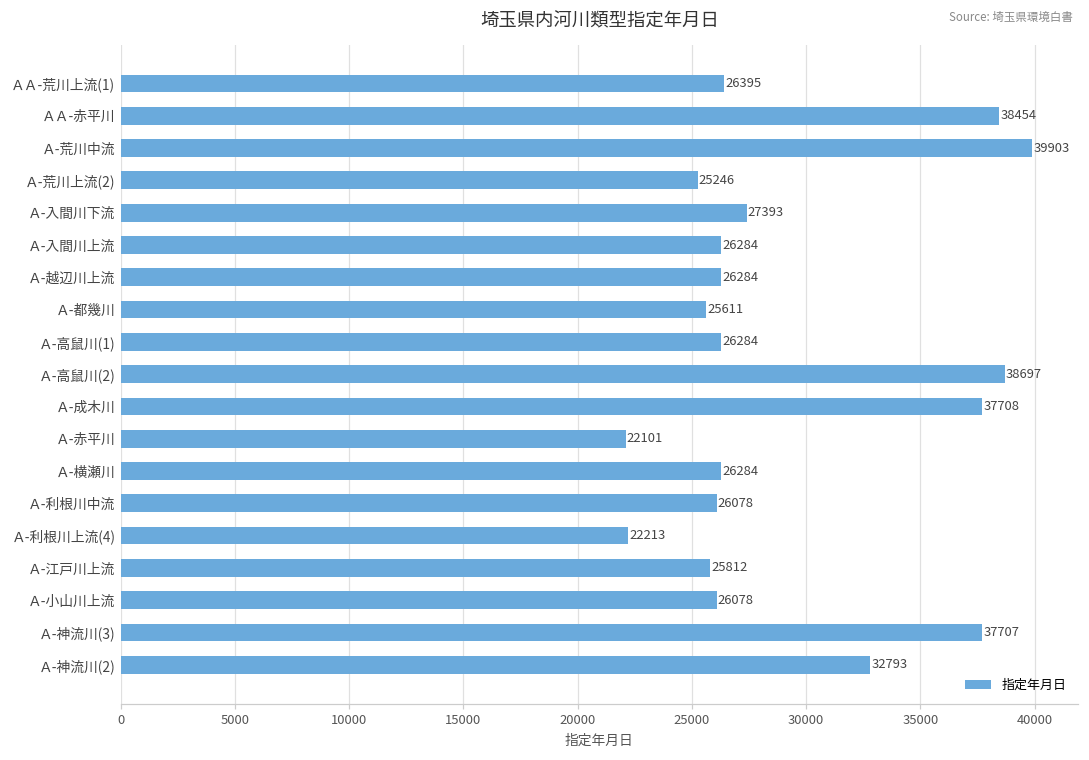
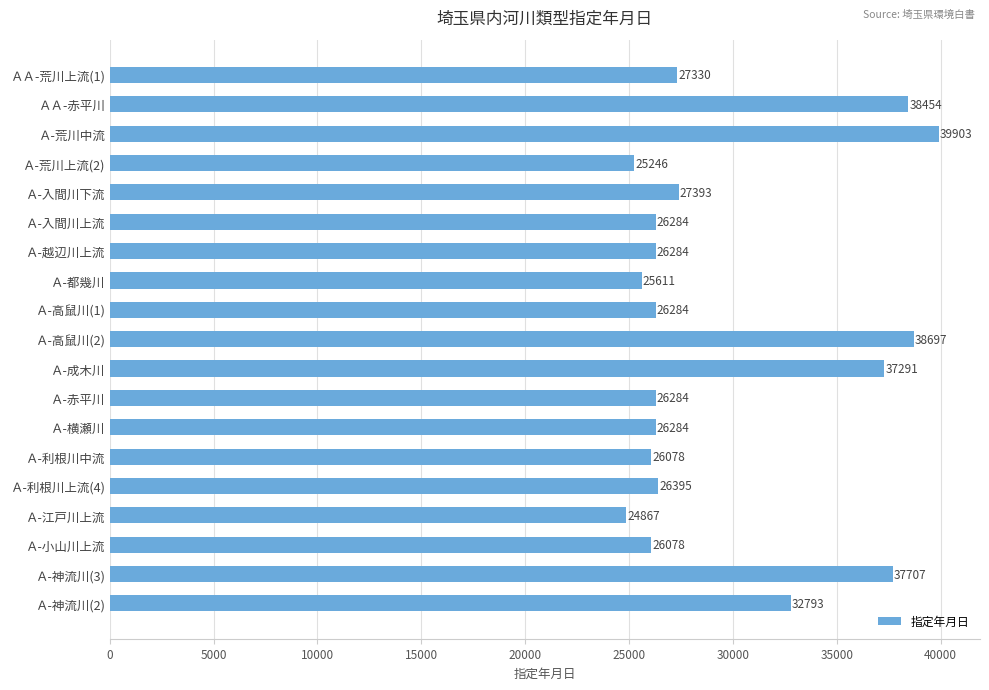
ＡＡ-荒川上流(1): 26395 -> 27330
Ａ-成木川: 37708 -> 37291
Ａ-赤平川: 22101 -> 26284
Ａ-利根川上流(4): 22213 -> 26395
Ａ-江戸川上流: 25812 -> 24867
